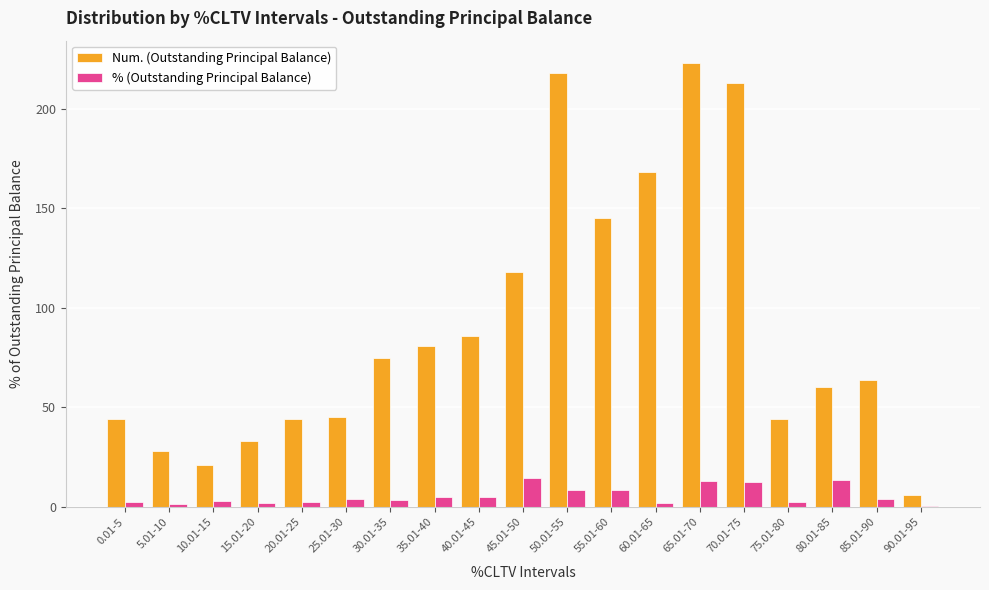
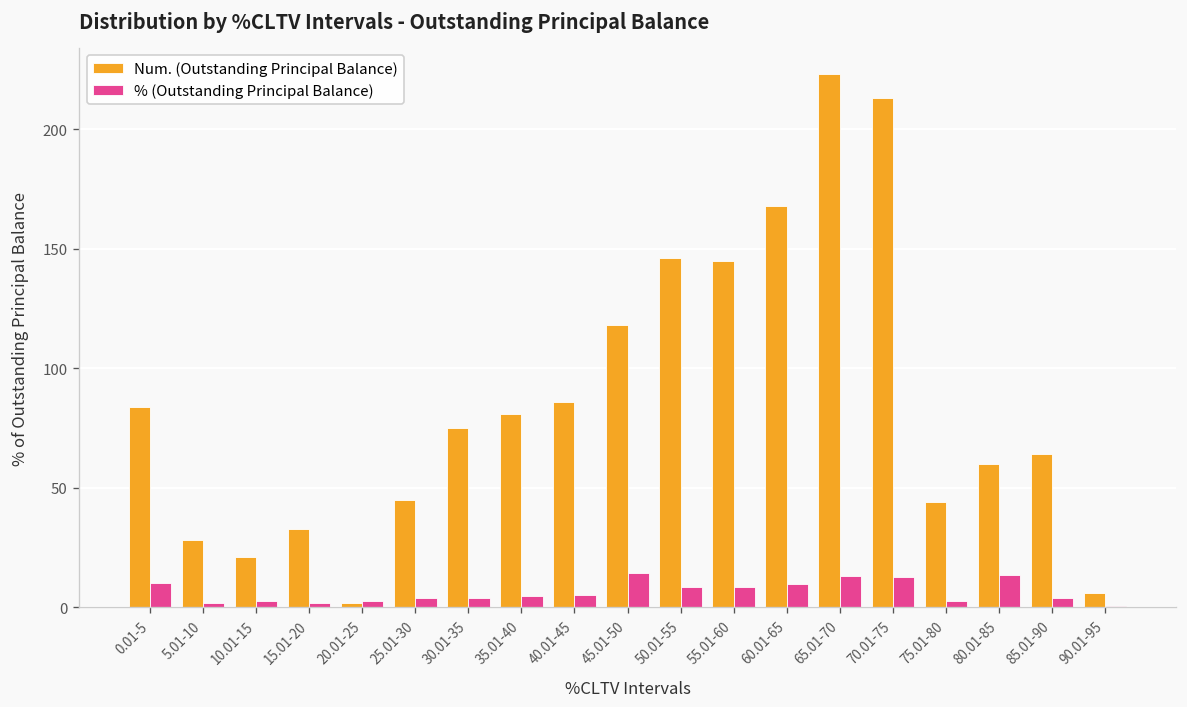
Num. (Outstanding Principal Balance), 0.01-5: 44 -> 84
% (Outstanding Principal Balance), 0.01-5: 3 -> 10
Num. (Outstanding Principal Balance), 20.01-25: 44 -> 2
Num. (Outstanding Principal Balance), 50.01-55: 218 -> 146
% (Outstanding Principal Balance), 60.01-65: 2 -> 10
